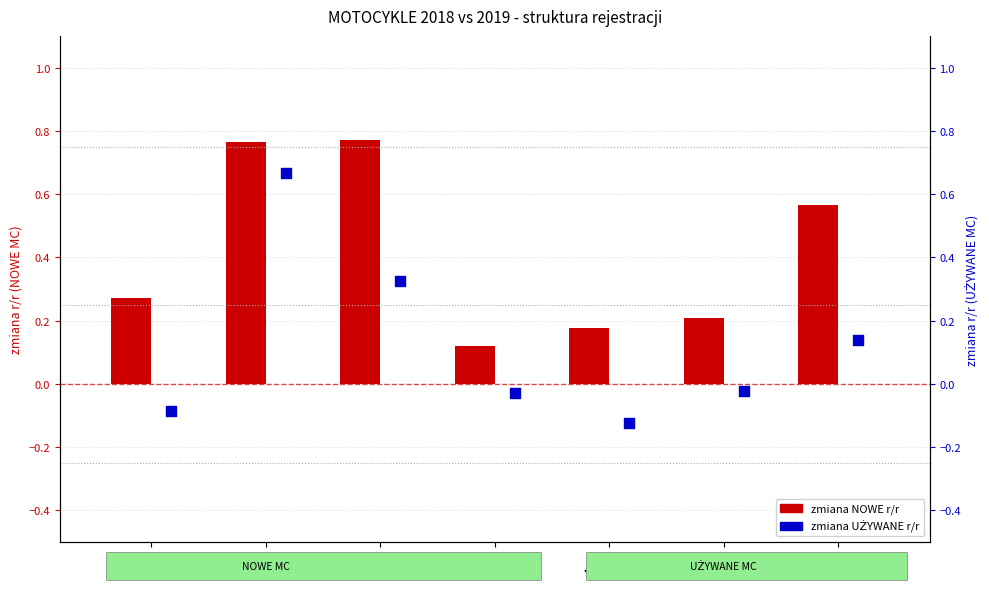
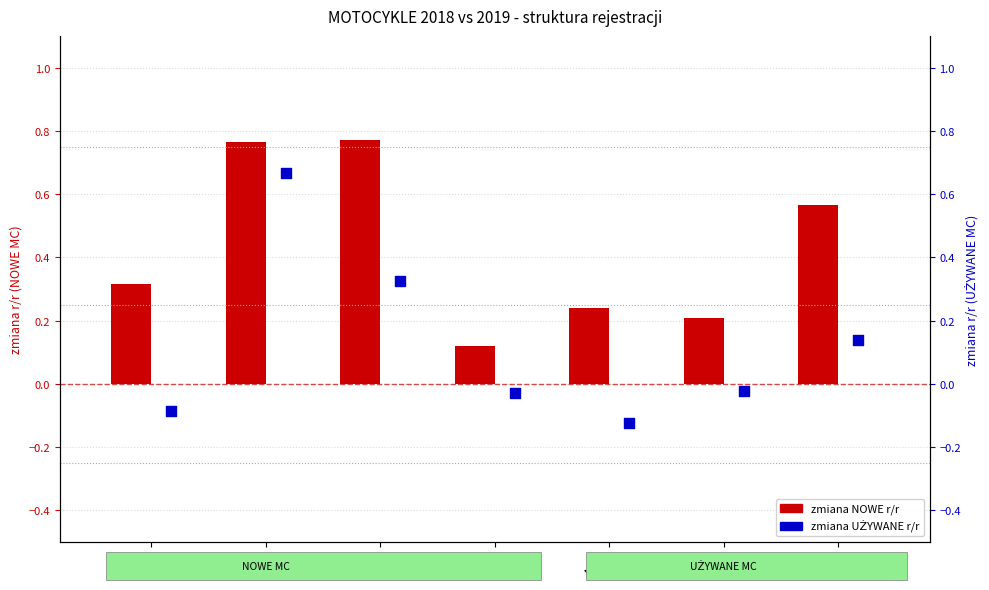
zmiana NOWE r/r, STY: 0.27 -> 0.31
zmiana NOWE r/r, MAJ: 0.18 -> 0.24
